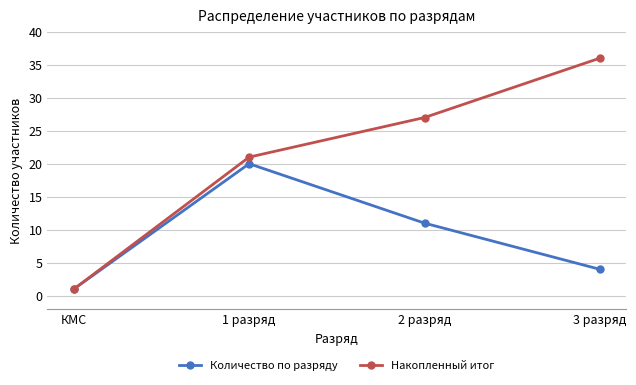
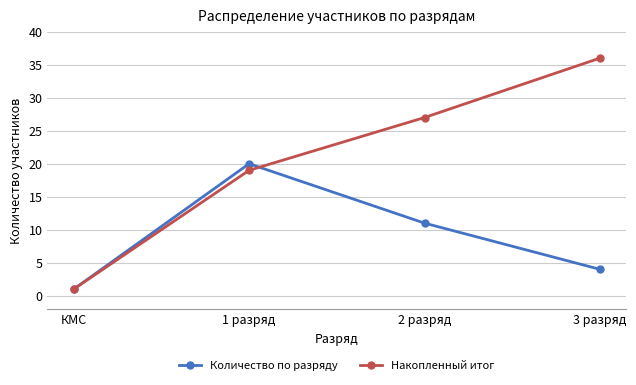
Накопленный итог, 1 разряд: 21 -> 19
